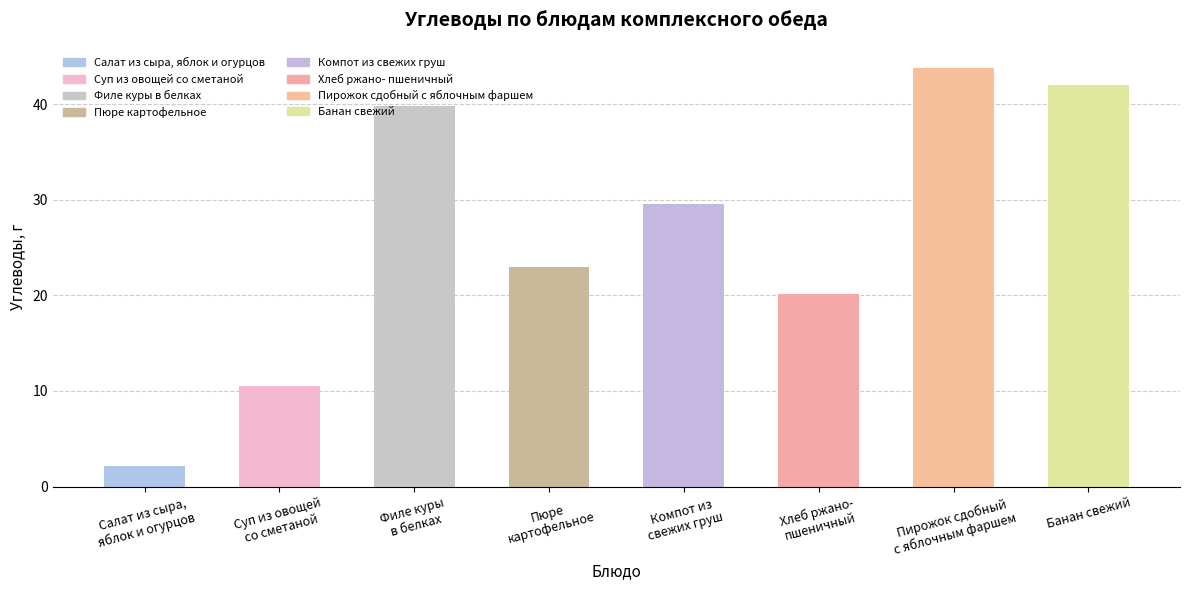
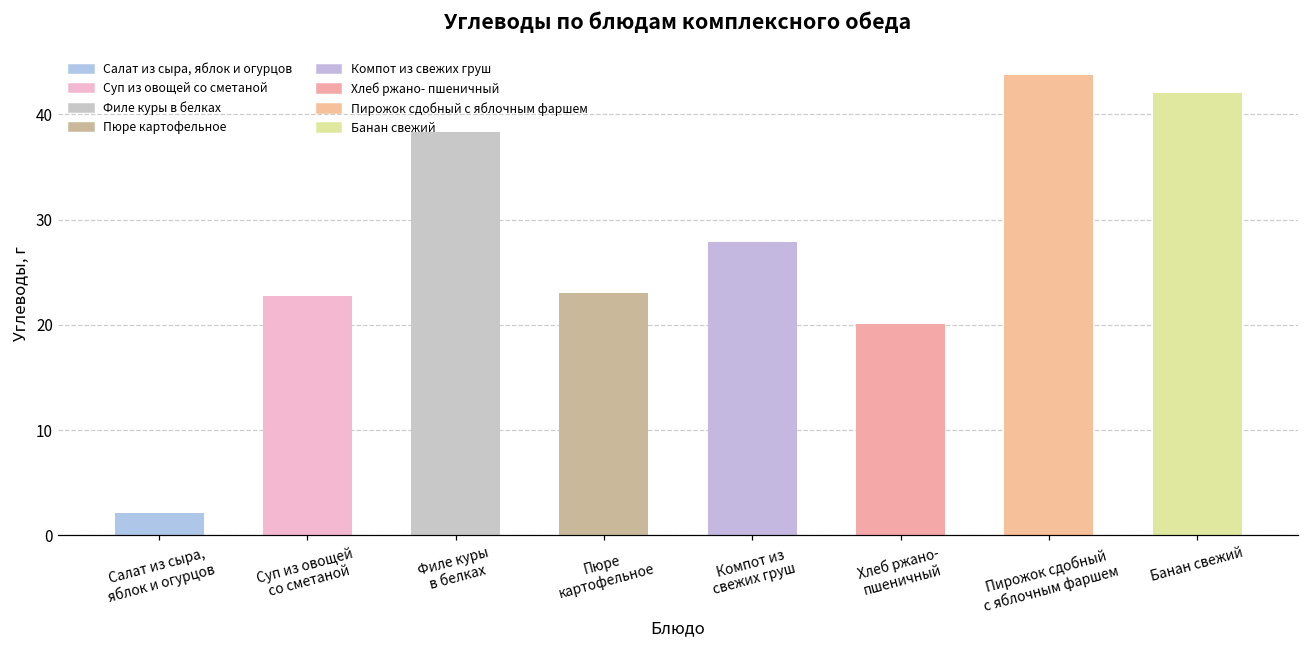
Суп из овощей со сметаной: 11 -> 23
Филе куры в белках: 40 -> 38
Компот из свежих груш: 30 -> 28
